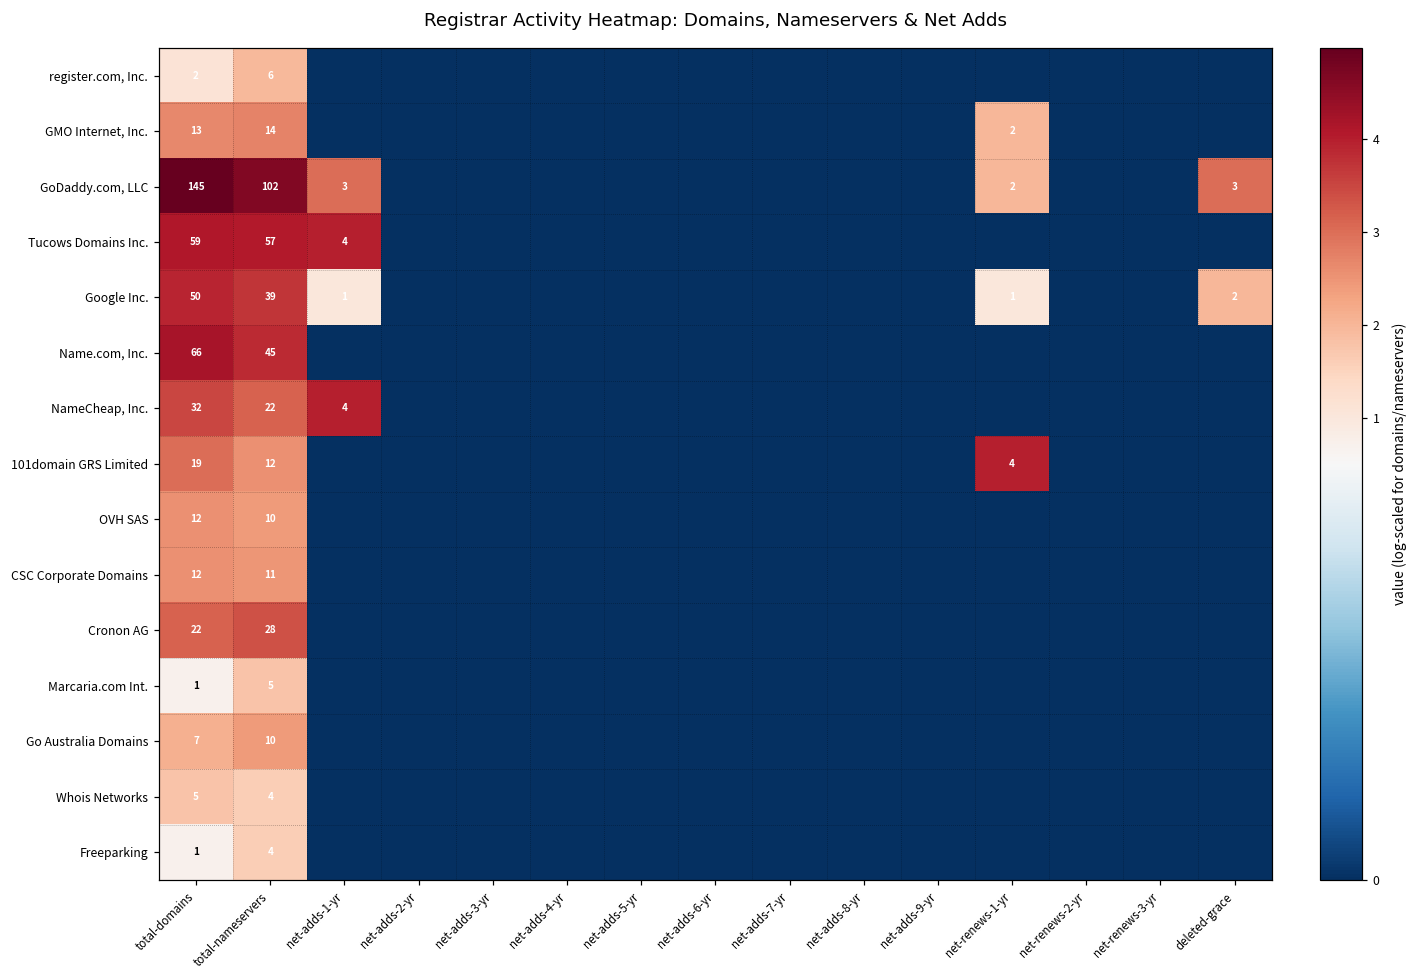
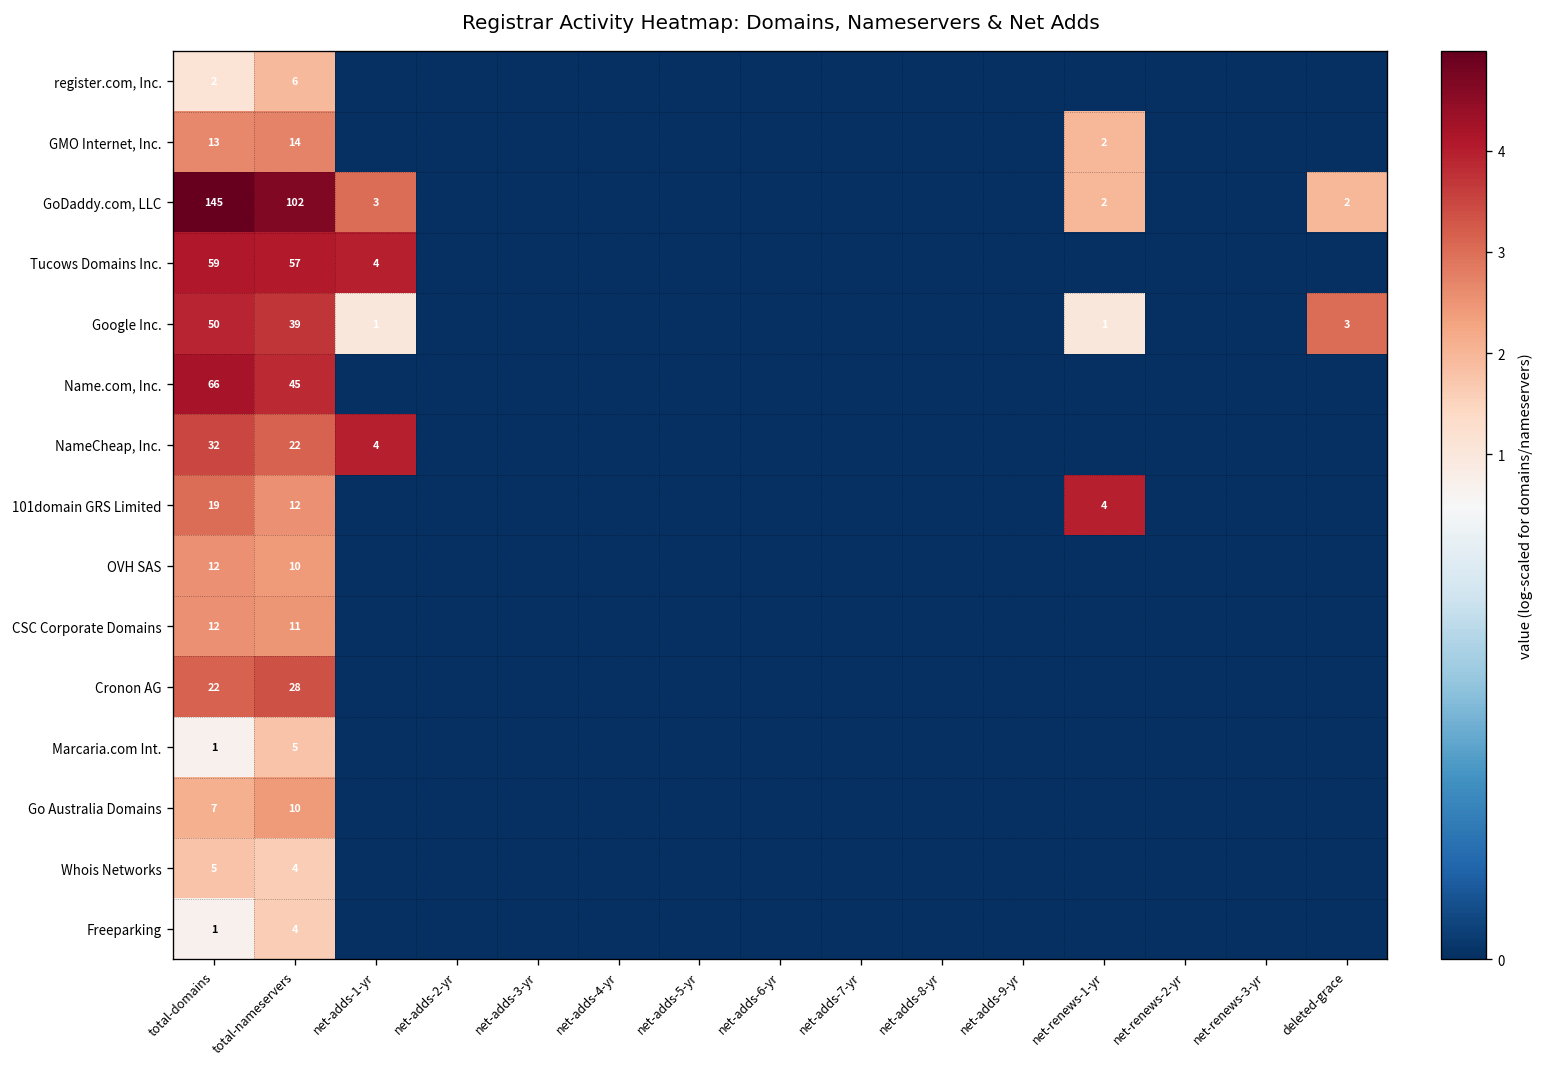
GoDaddy.com, LLC, deleted-grace: 3 -> 2
Google Inc., deleted-grace: 2 -> 3
